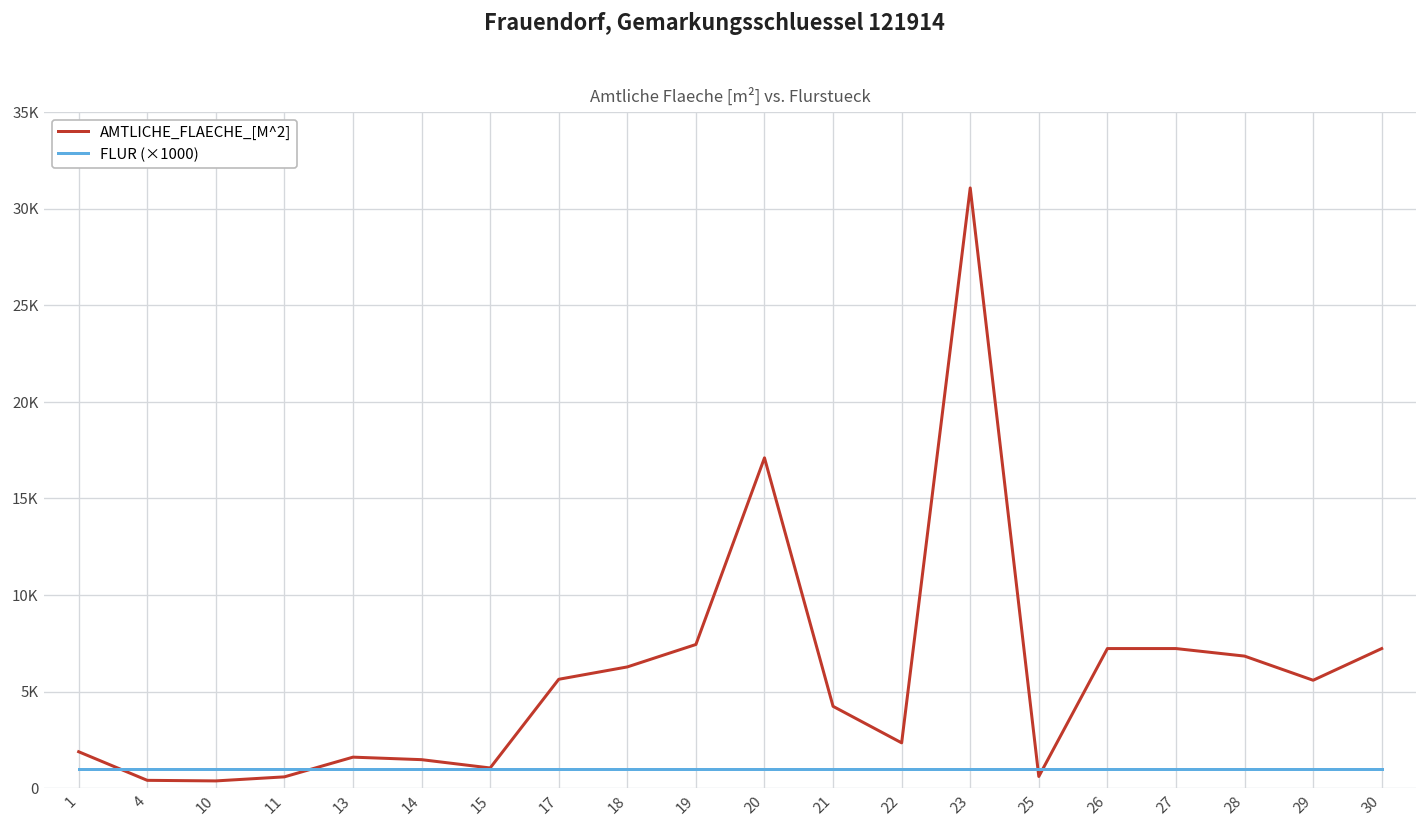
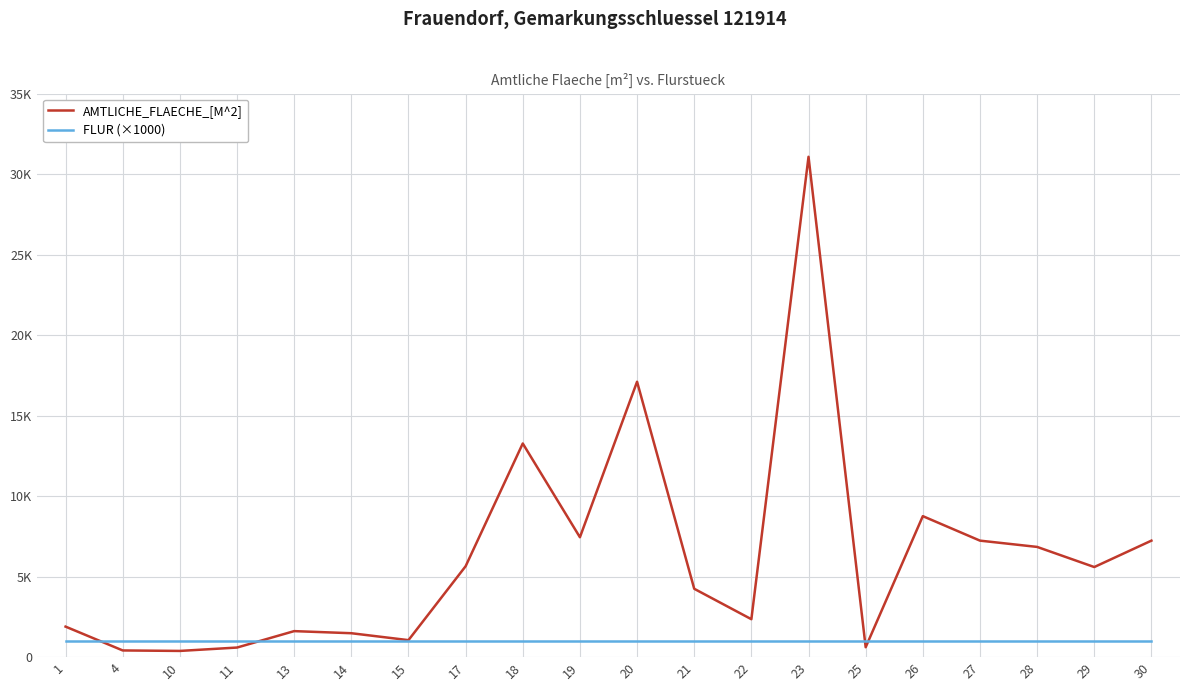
AMTLICHE_FLAECHE_[M^2], 18: 6300 -> 13300
AMTLICHE_FLAECHE_[M^2], 26: 7200 -> 8800
